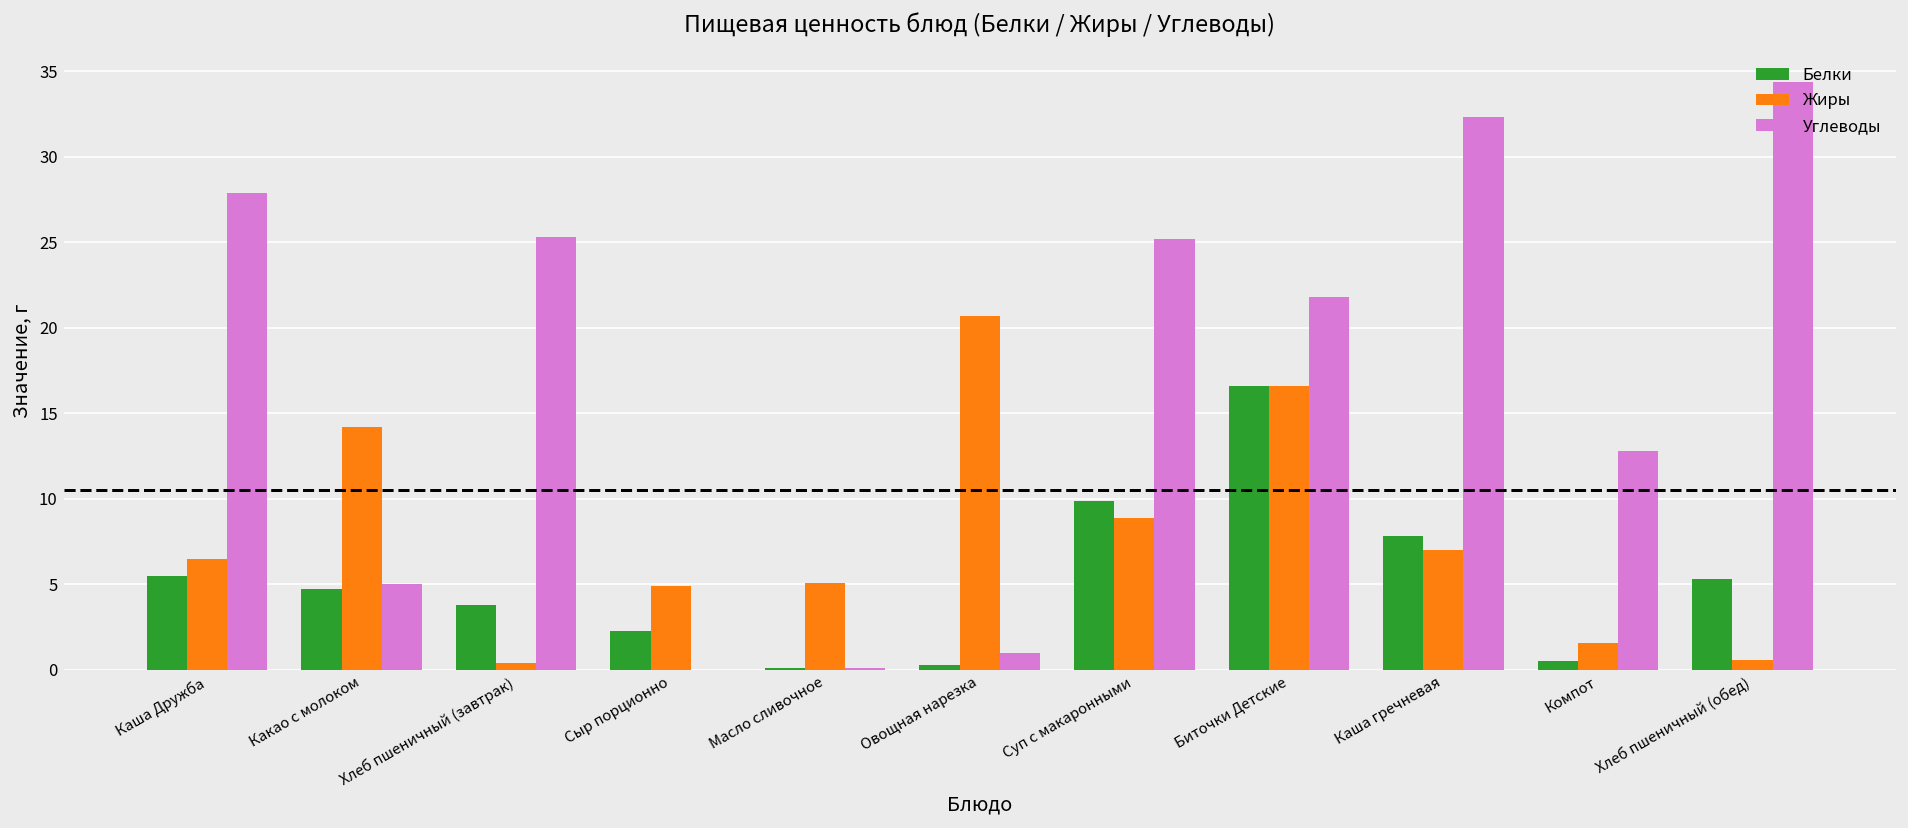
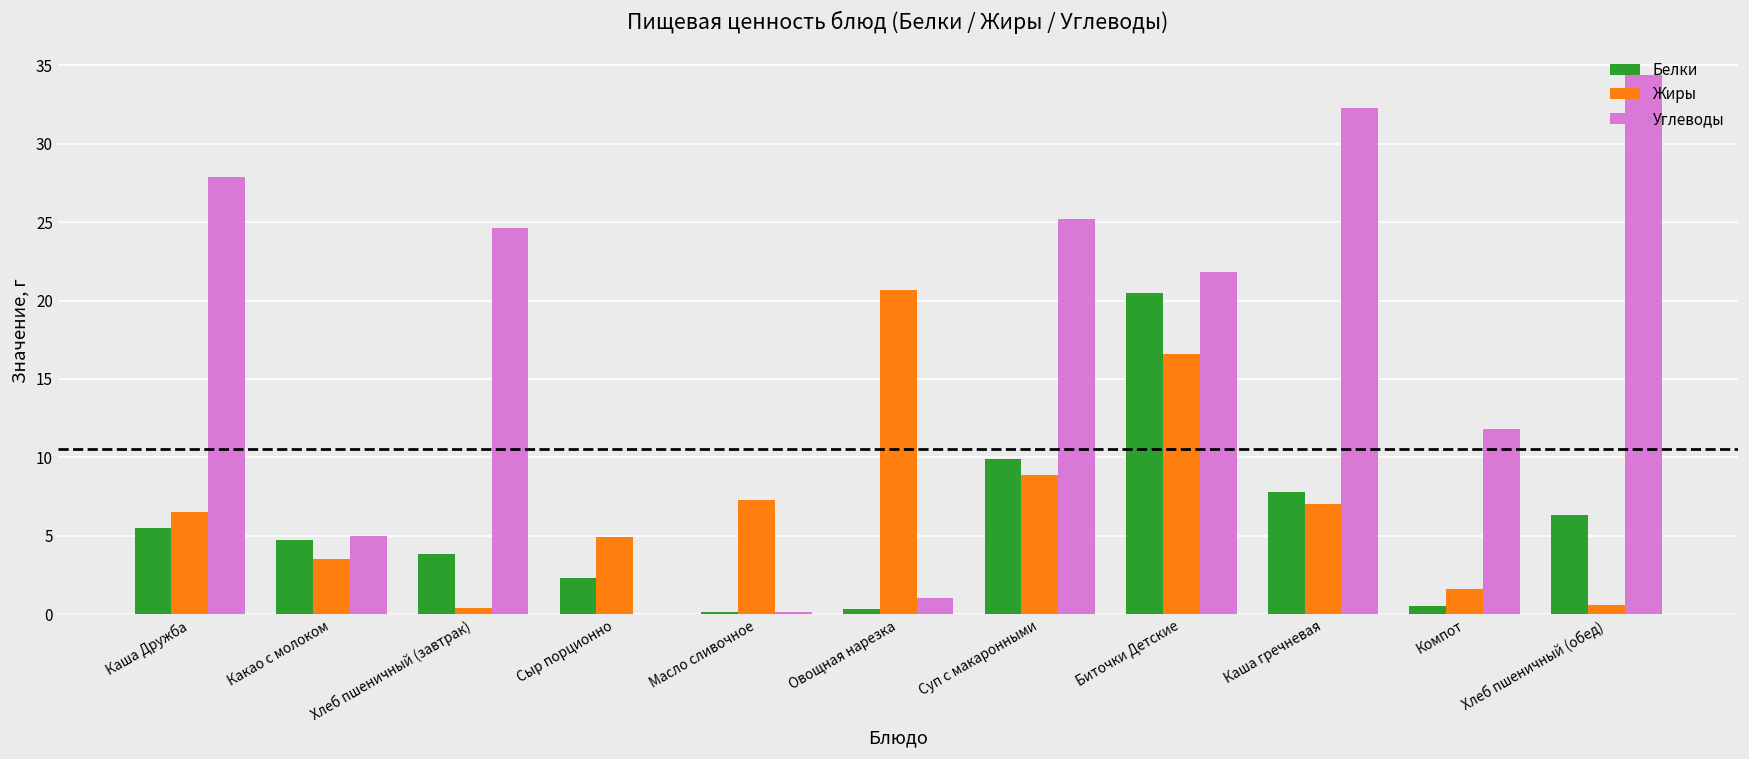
Жиры, Какао с молоком: 14.2 -> 3.5
Углеводы, Хлеб пшеничный (завтрак): 25.3 -> 24.6
Жиры, Масло сливочное: 5.1 -> 7.3
Белки, Биточки Детские: 16.6 -> 20.5
Углеводы, Компот: 12.8 -> 11.8
Белки, Хлеб пшеничный (обед): 5.3 -> 6.3
